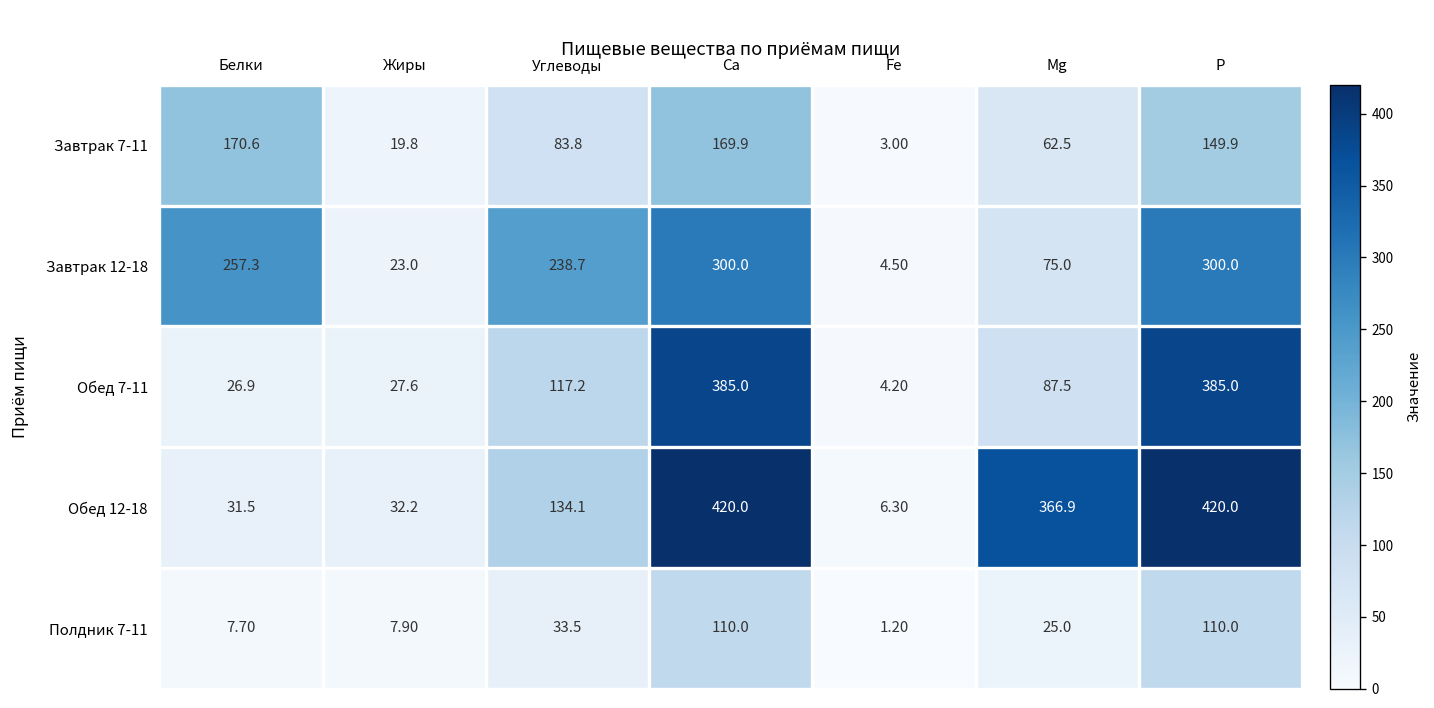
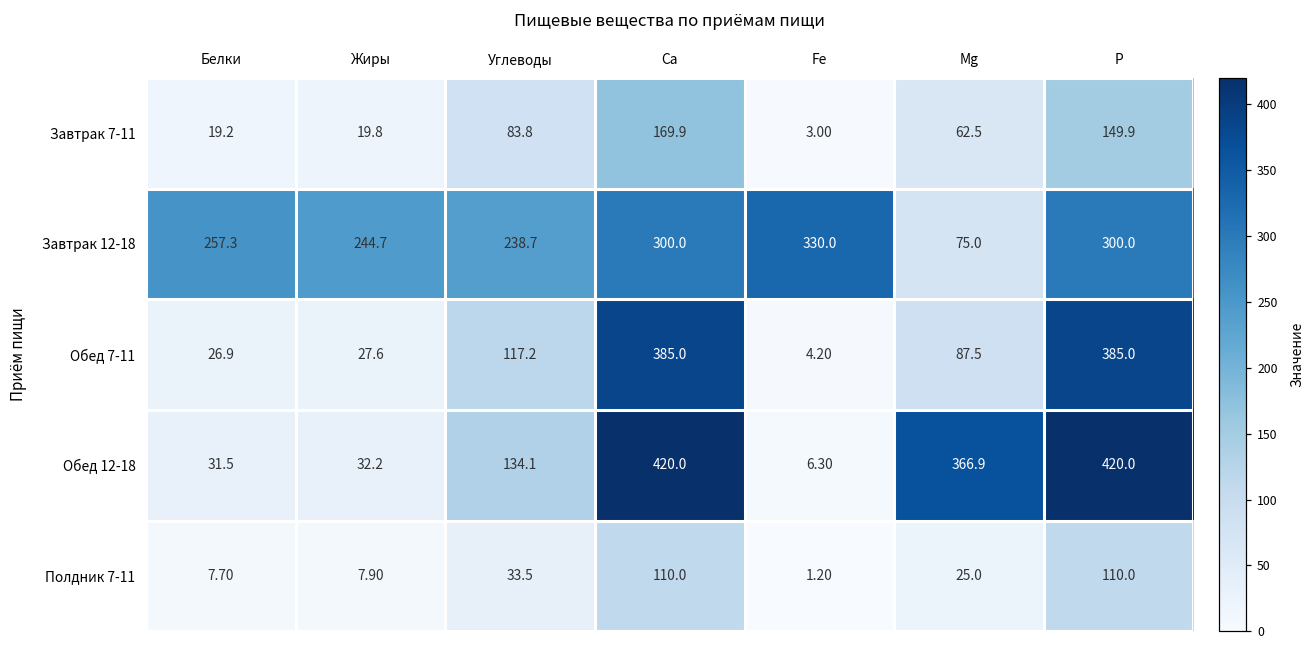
Завтрак 7-11, Белки: 170.6 -> 19.2
Завтрак 12-18, Жиры: 23.0 -> 244.7
Завтрак 12-18, Fe: 4.50 -> 330.0
